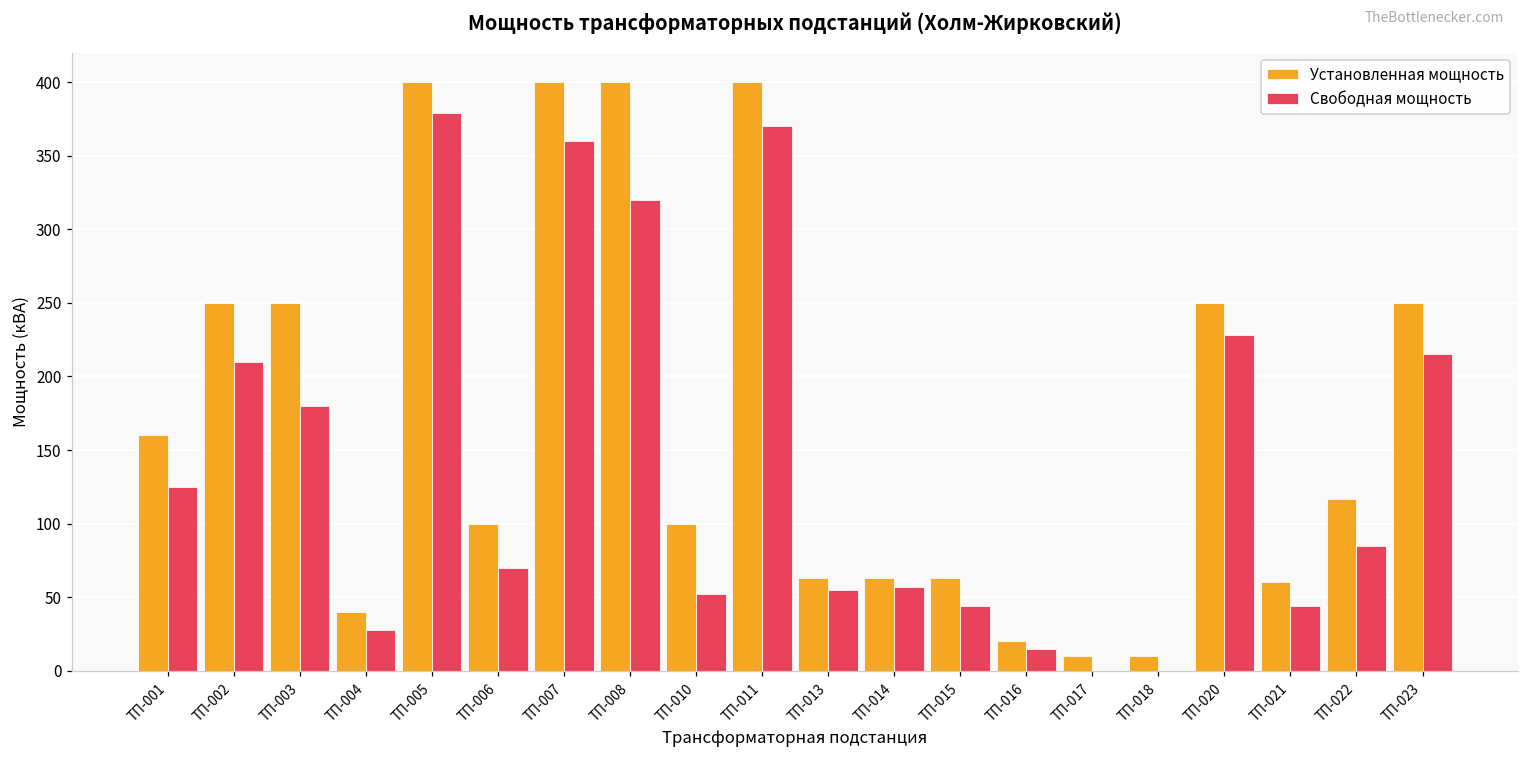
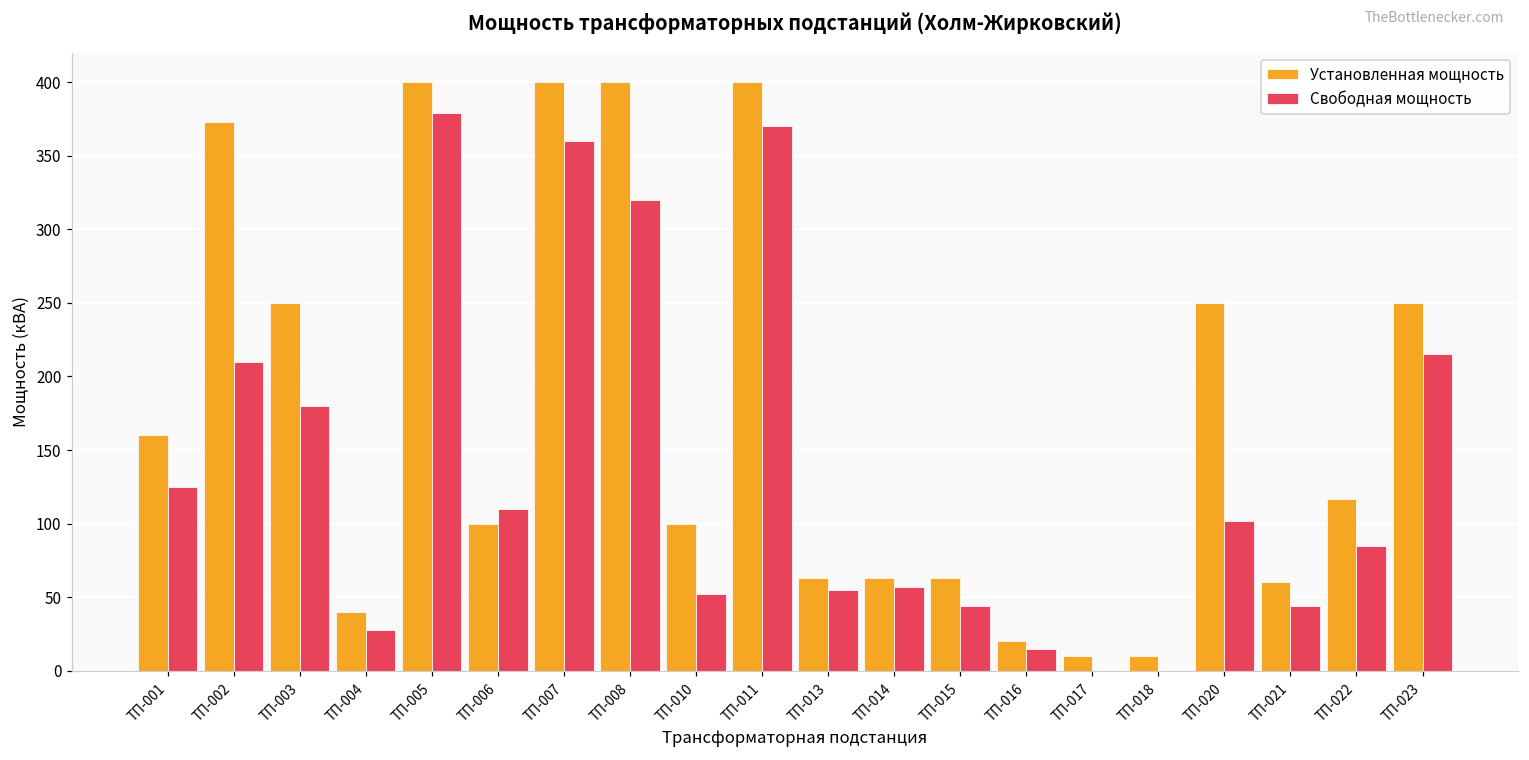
Установленная мощность, ТП-002: 250 -> 373
Свободная мощность, ТП-006: 70 -> 110
Свободная мощность, ТП-020: 228 -> 102
